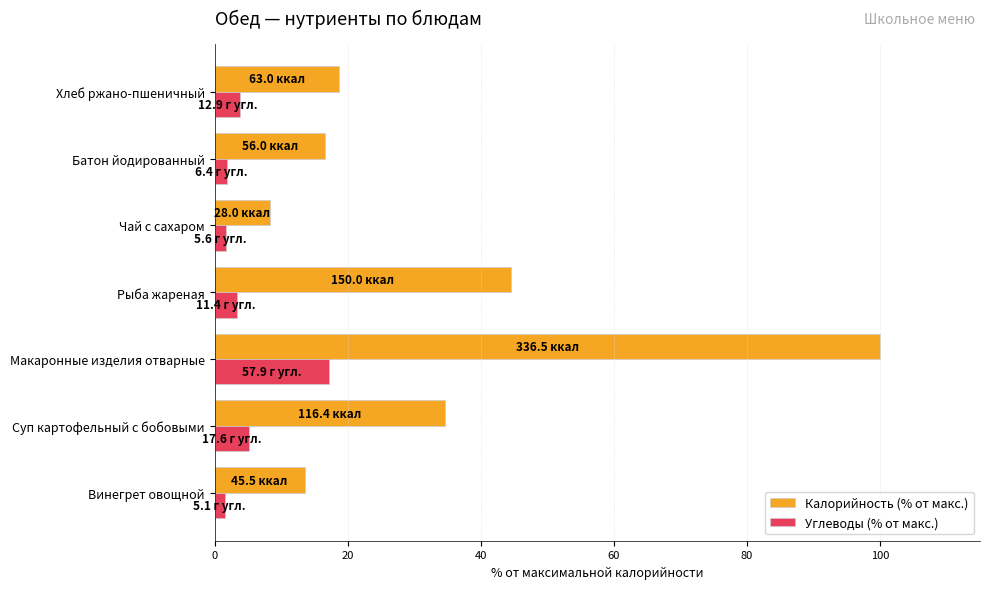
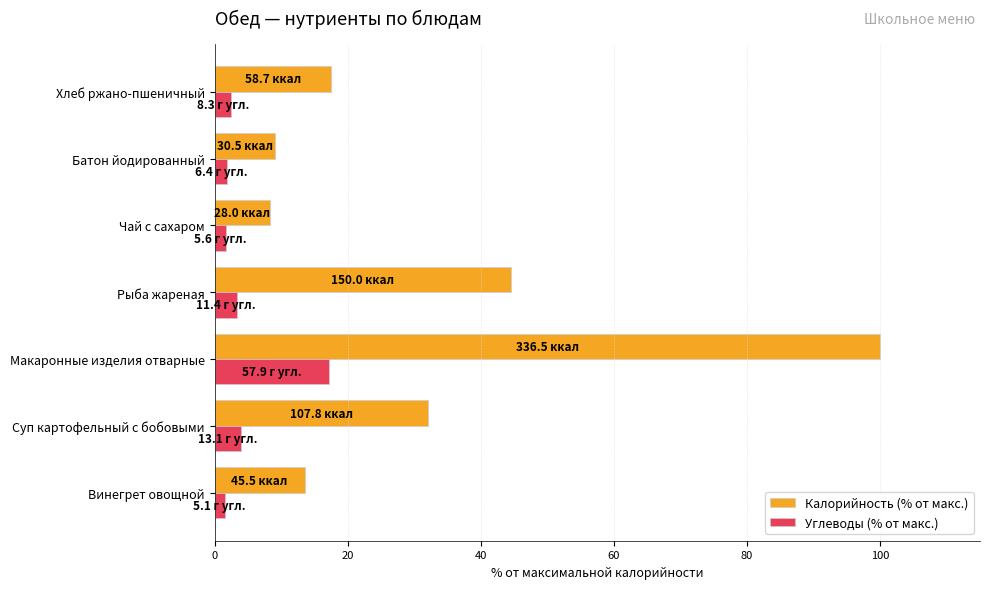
Калорийность (% от макс.), Хлеб ржано-пшеничный: 63.0 -> 58.7
Углеводы (% от макс.), Хлеб ржано-пшеничный: 12.9 -> 8.3
Калорийность (% от макс.), Батон йодированный: 56.0 -> 30.5
Калорийность (% от макс.), Суп картофельный с бобовыми: 116.4 -> 107.8
Углеводы (% от макс.), Суп картофельный с бобовыми: 17.6 -> 13.1
